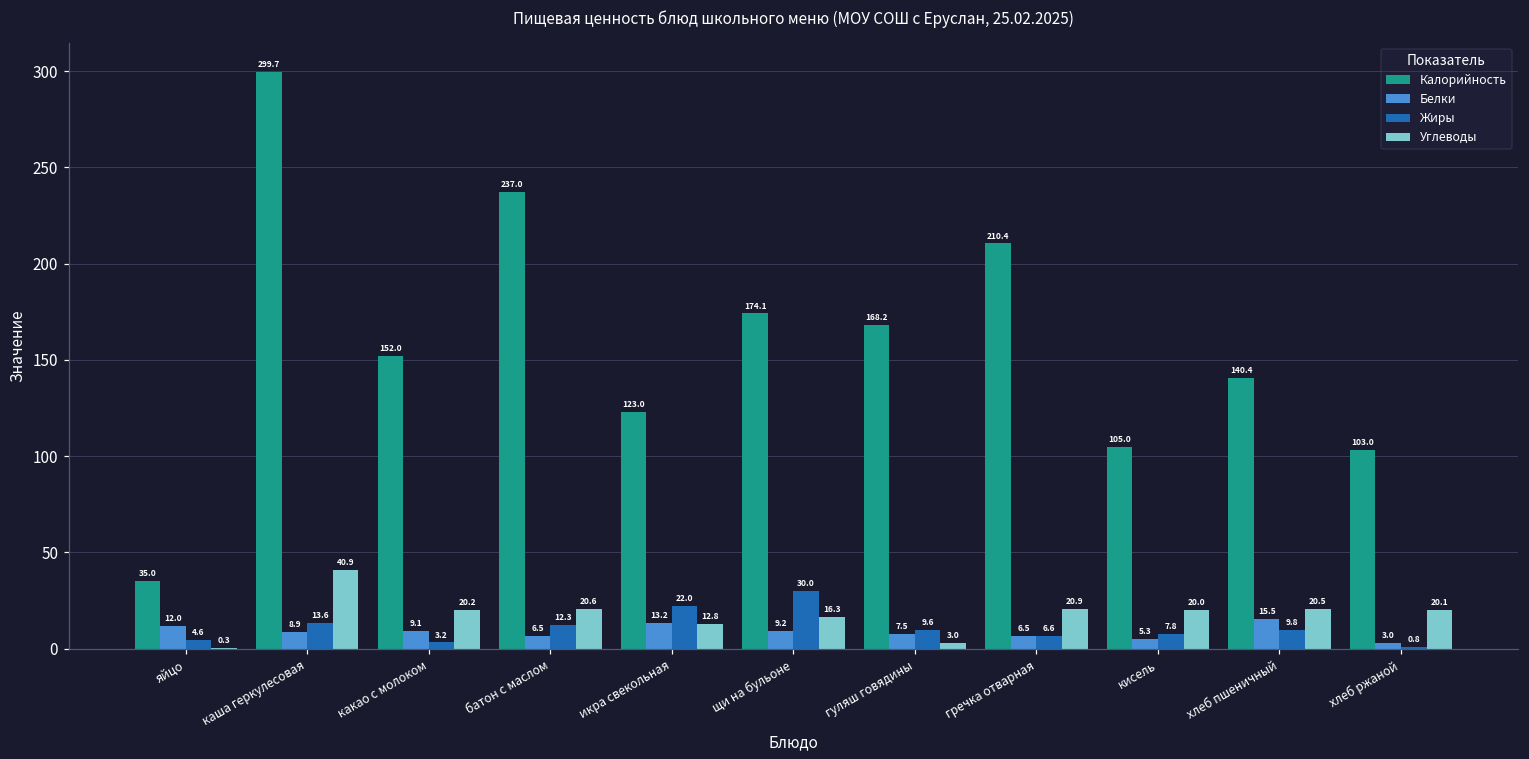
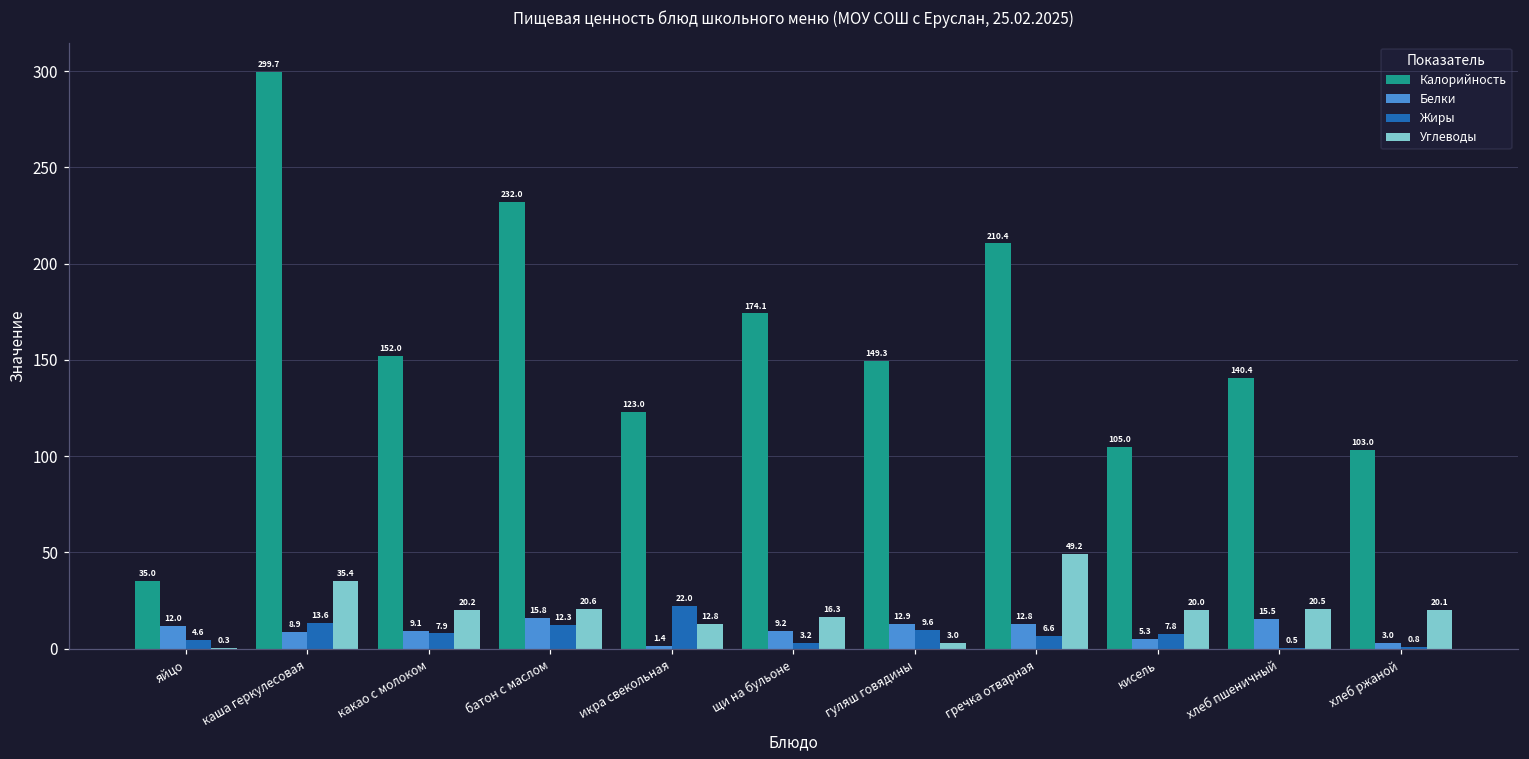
Углеводы, каша геркулесовая: 40.9 -> 35.4
Жиры, какао с молоком: 3.2 -> 7.9
Калорийность, батон с маслом: 237.0 -> 232.0
Белки, батон с маслом: 6.5 -> 15.8
Белки, икра свекольная: 13.2 -> 1.4
Жиры, щи на бульоне: 30.0 -> 3.2
Калорийность, гуляш говядины: 168.2 -> 149.3
Белки, гуляш говядины: 7.5 -> 12.9
Белки, гречка отварная: 6.5 -> 12.8
Углеводы, гречка отварная: 20.9 -> 49.2
Жиры, хлеб пшеничный: 9.8 -> 0.5
